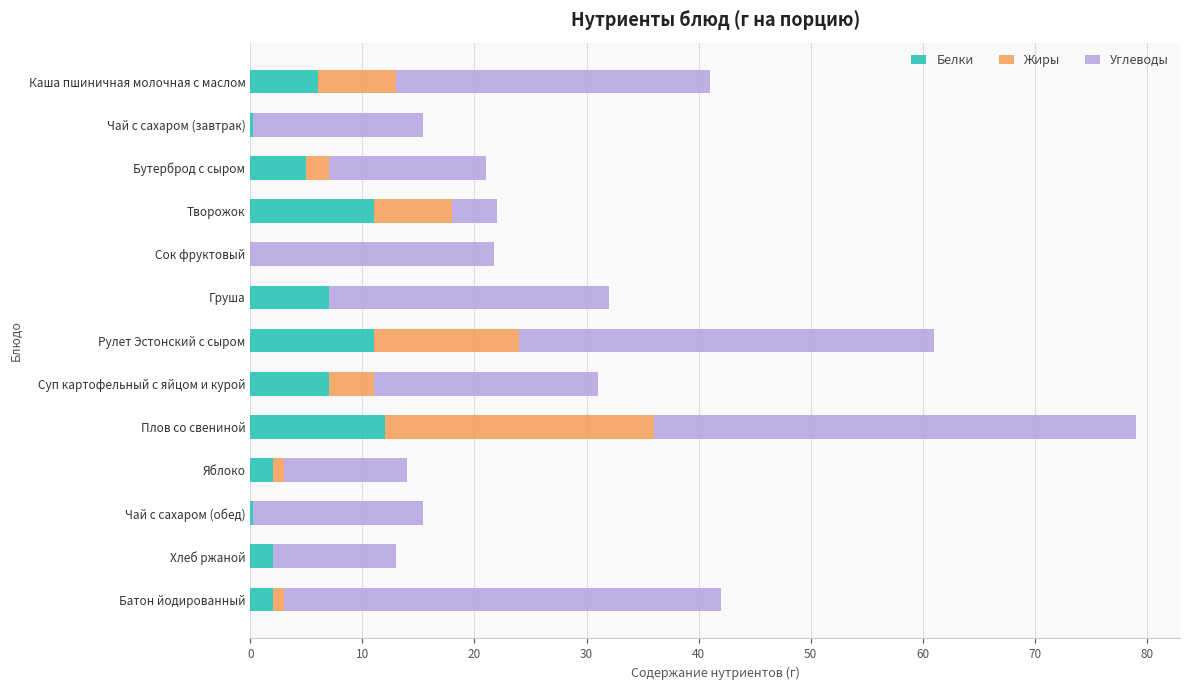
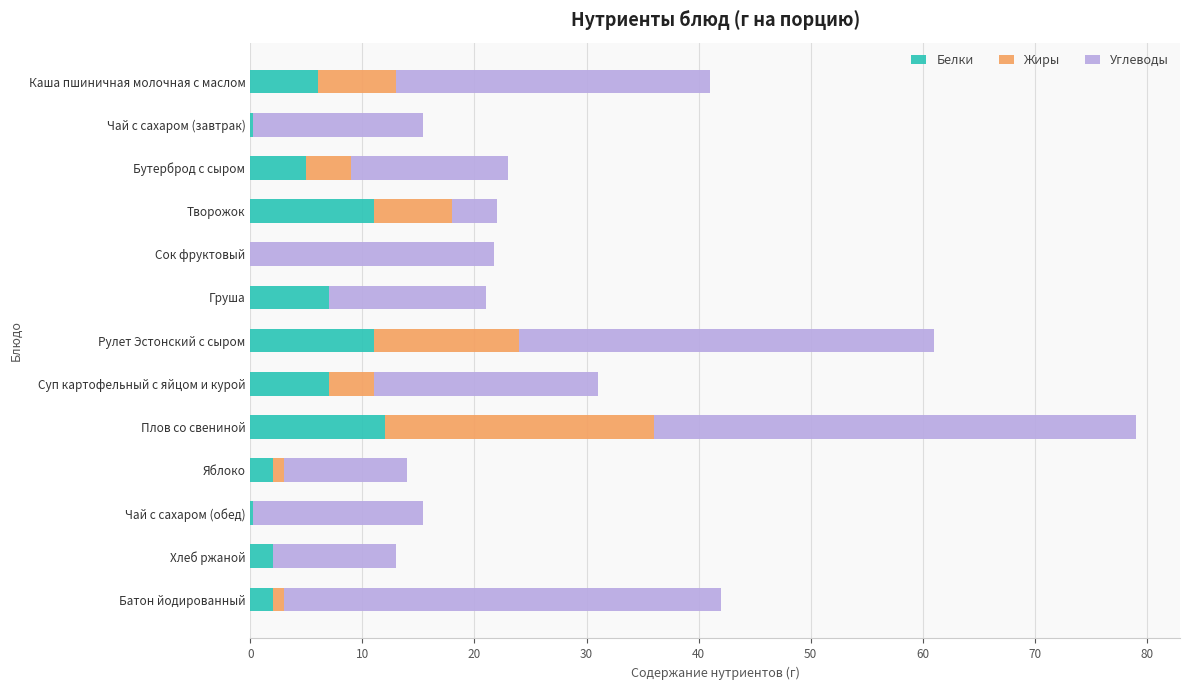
Жиры, Бутерброд с сыром: 2 -> 4
Углеводы, Груша: 25 -> 14
